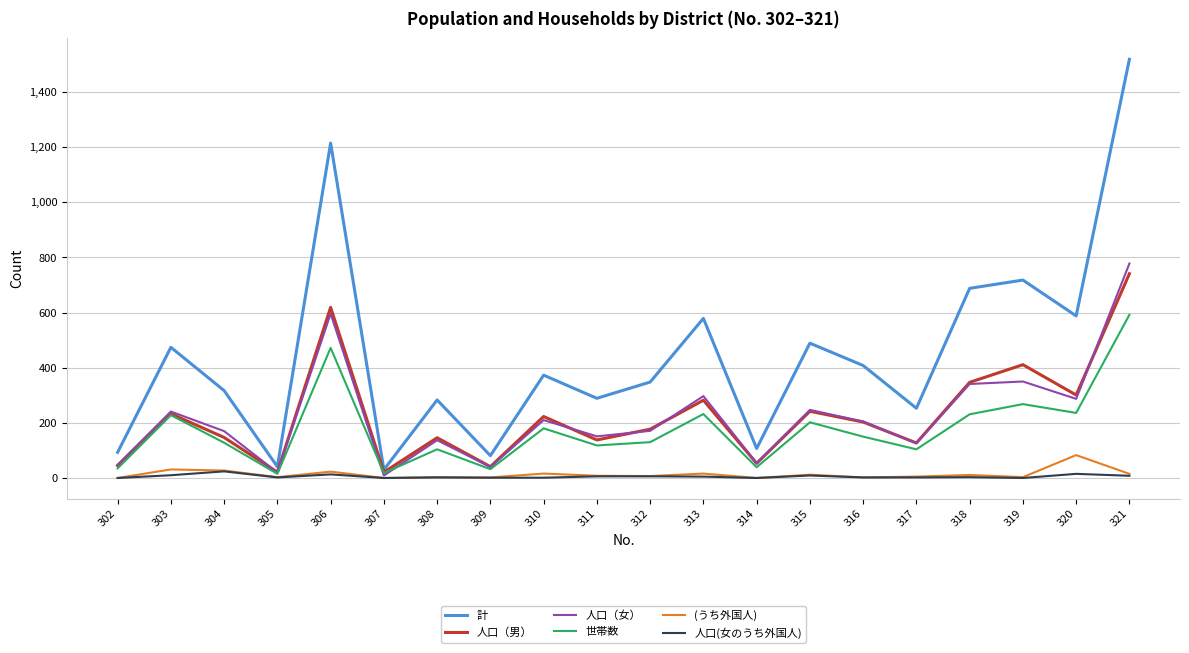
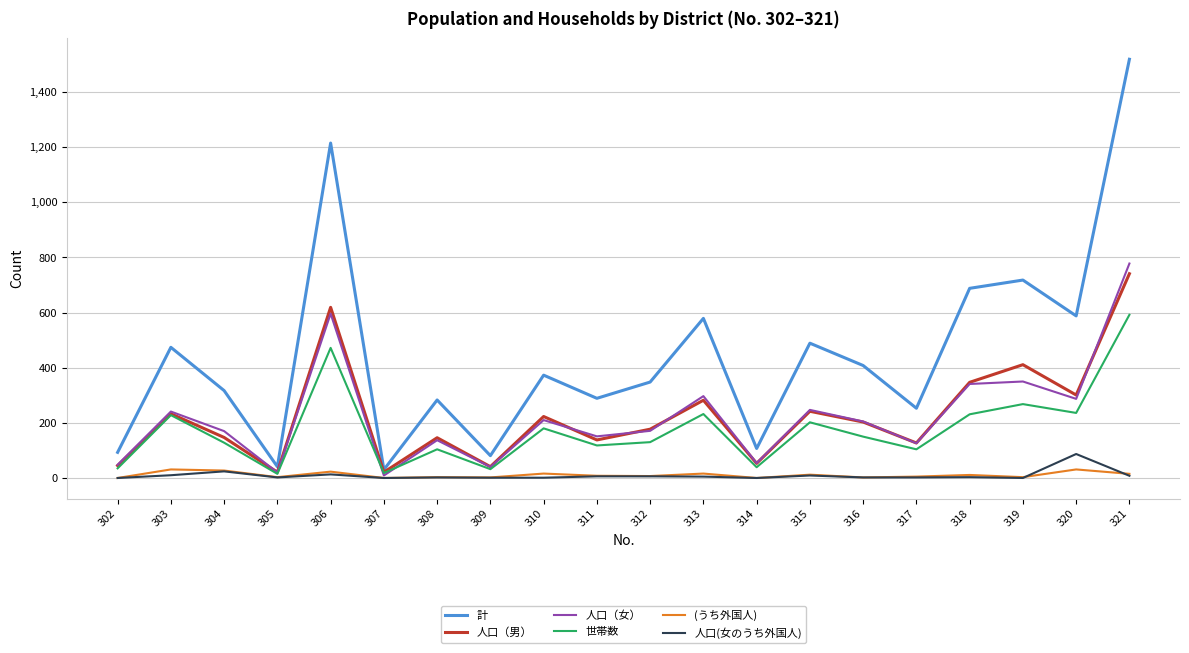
(うち外国人), 320: 80 -> 30
人口(女のうち外国人), 320: 20 -> 90
